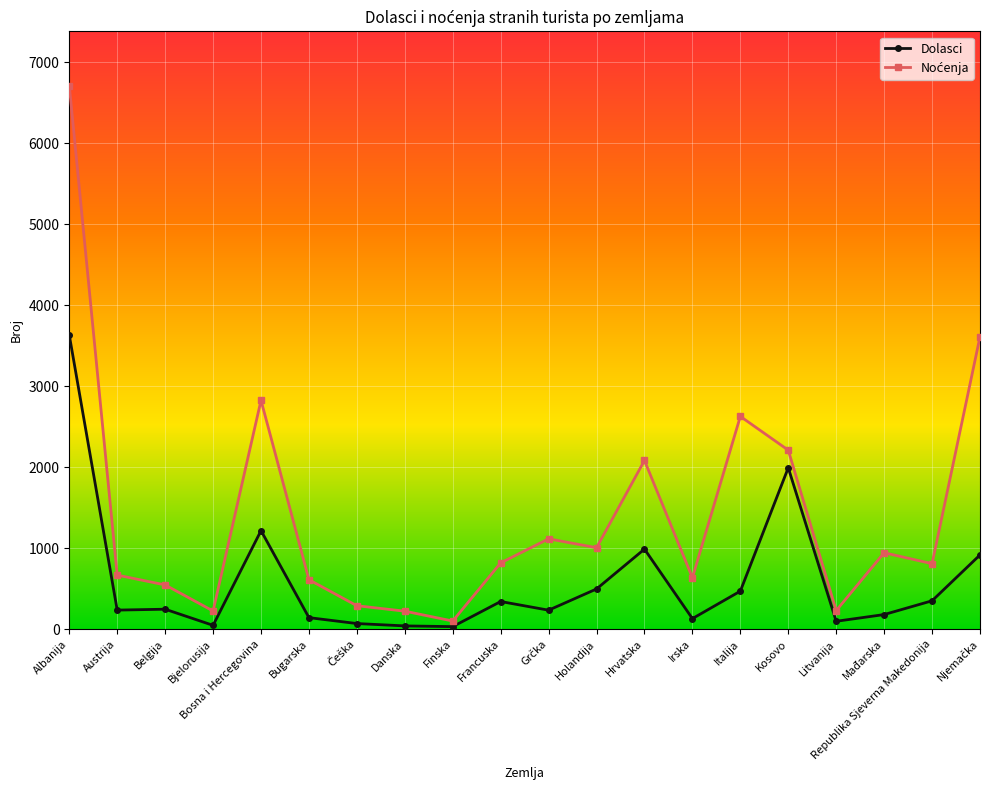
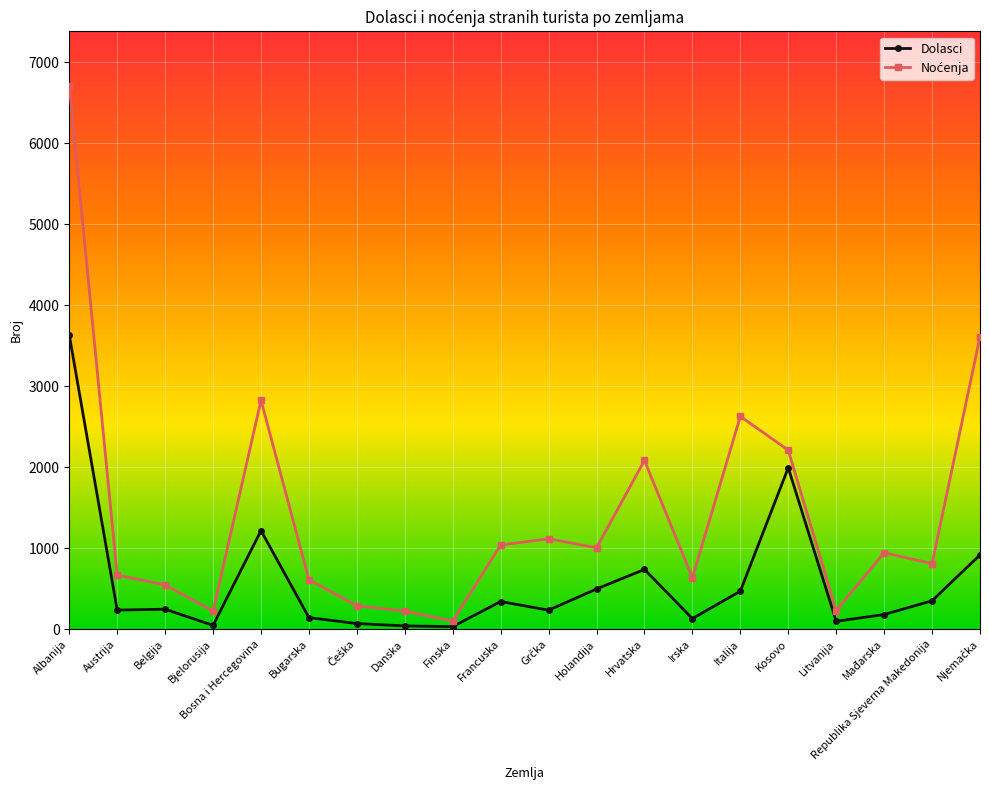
Noćenja, Francuska: 800 -> 1000
Dolasci, Hrvatska: 1000 -> 700
